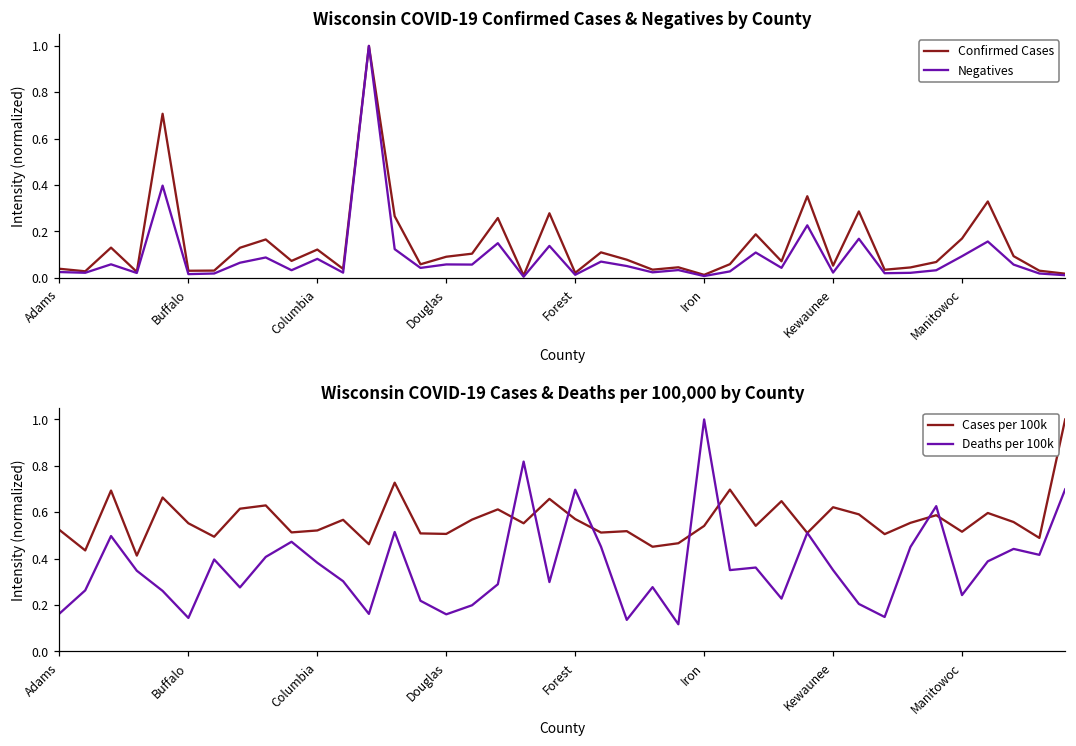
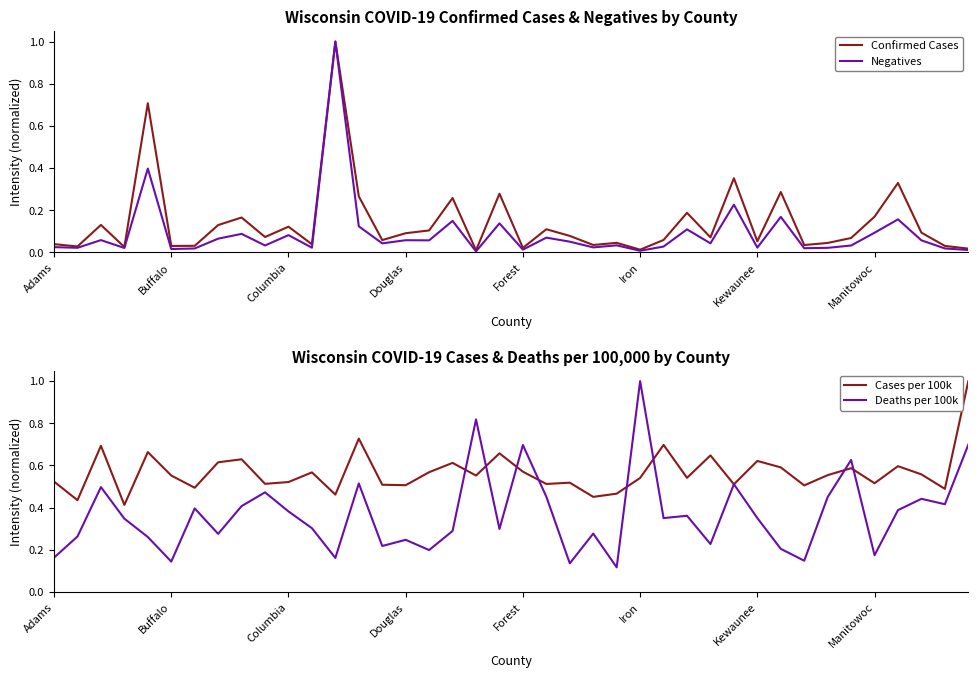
Wisconsin COVID-19 Cases & Deaths per 100,000 by County, Deaths per 100k, Douglas: 0.16 -> 0.25
Wisconsin COVID-19 Cases & Deaths per 100,000 by County, Deaths per 100k, Manitowoc: 0.24 -> 0.17
